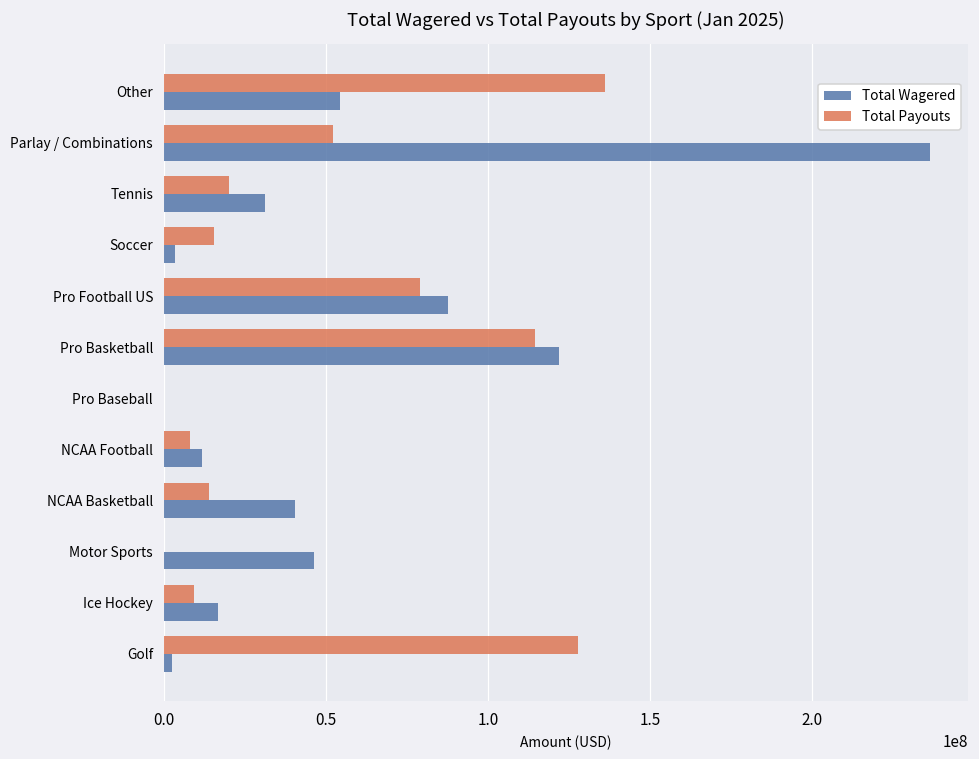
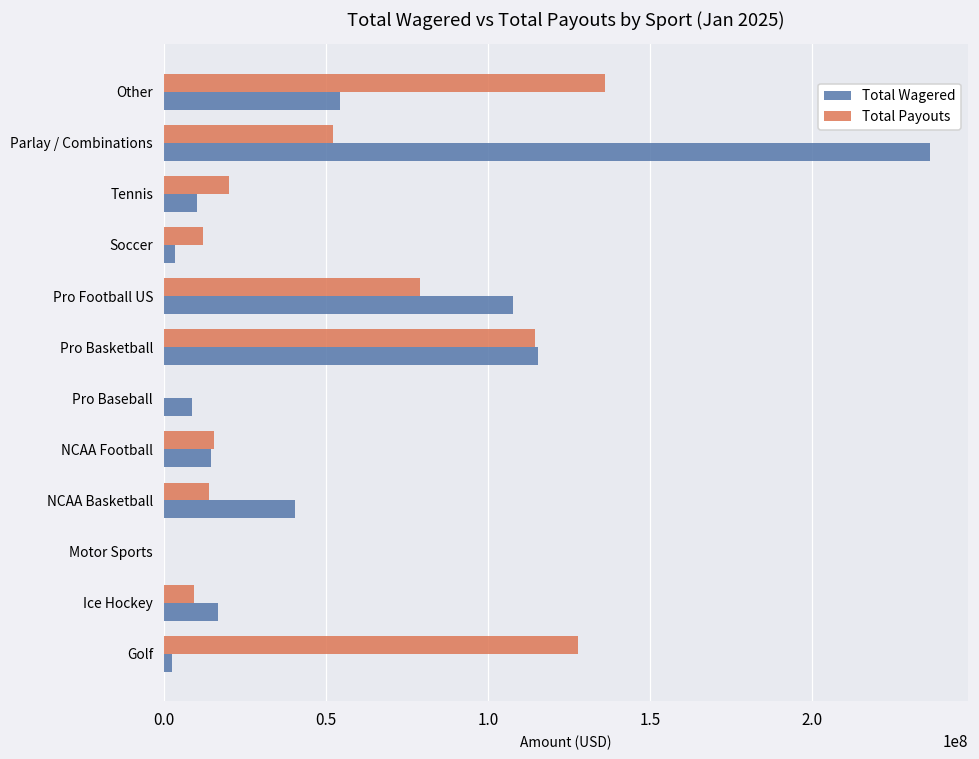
Total Wagered, Tennis: 31000000 -> 10000000
Total Payouts, Soccer: 15000000 -> 12000000
Total Wagered, Pro Football US: 88000000 -> 108000000
Total Wagered, Pro Basketball: 122000000 -> 115000000
Total Wagered, Pro Baseball: 0 -> 9000000
Total Payouts, NCAA Football: 8000000 -> 16000000
Total Wagered, NCAA Football: 12000000 -> 15000000
Total Wagered, Motor Sports: 46000000 -> 0
